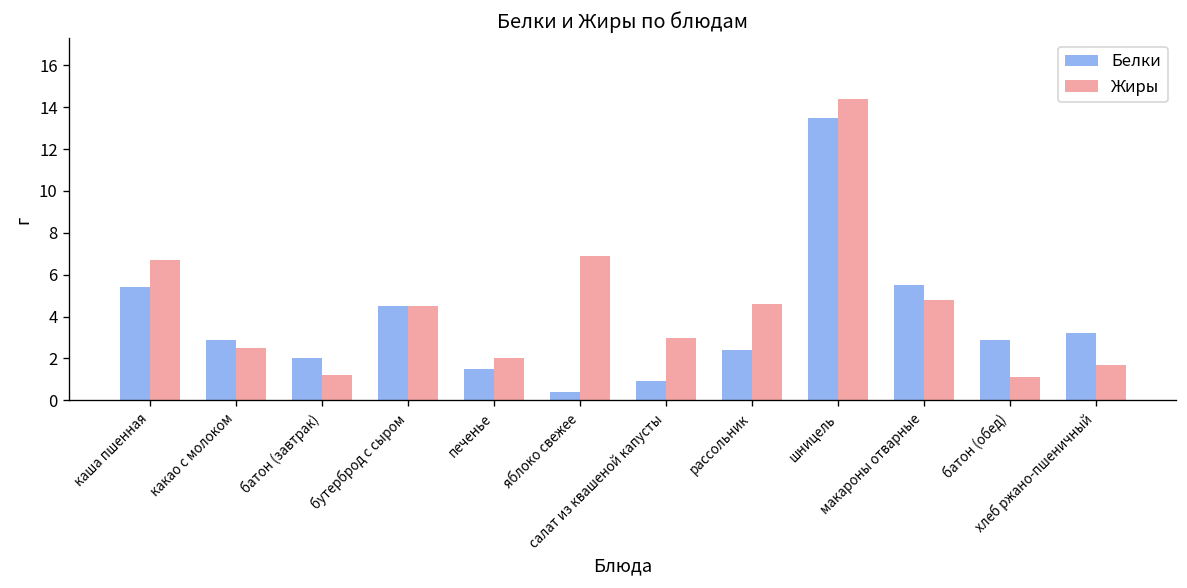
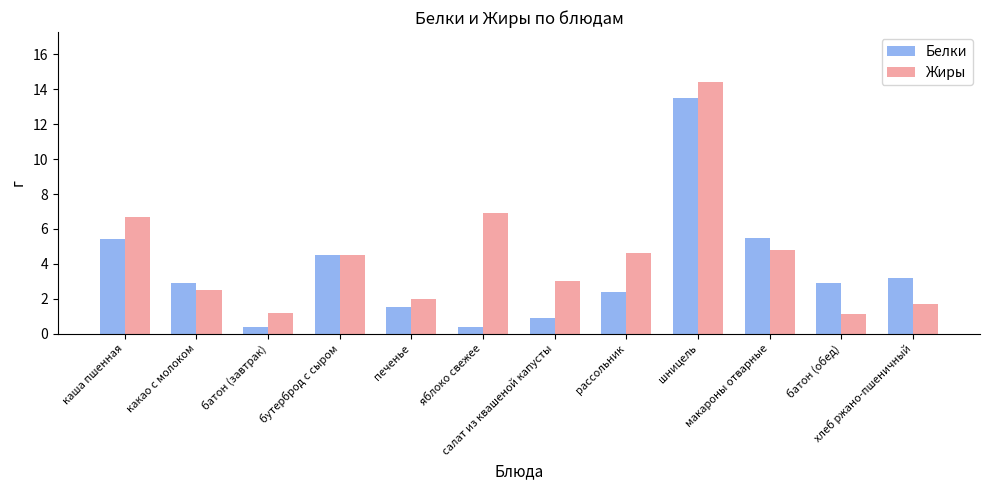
Белки, батон (завтрак): 2.0 -> 0.4
